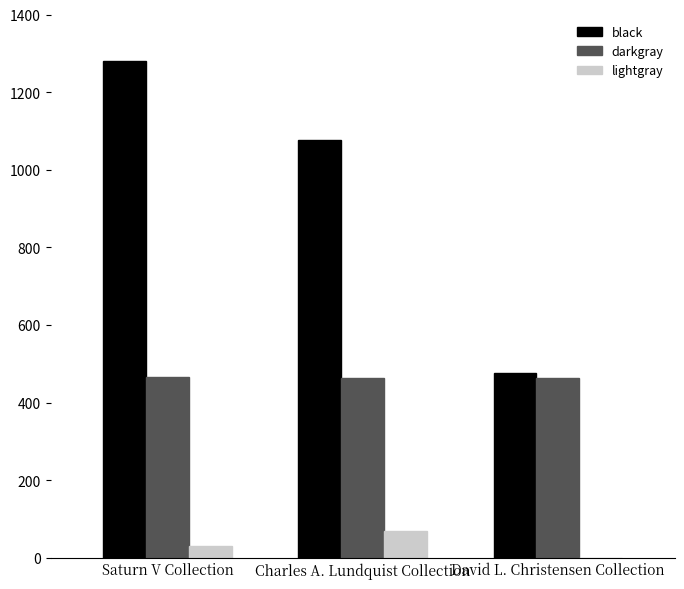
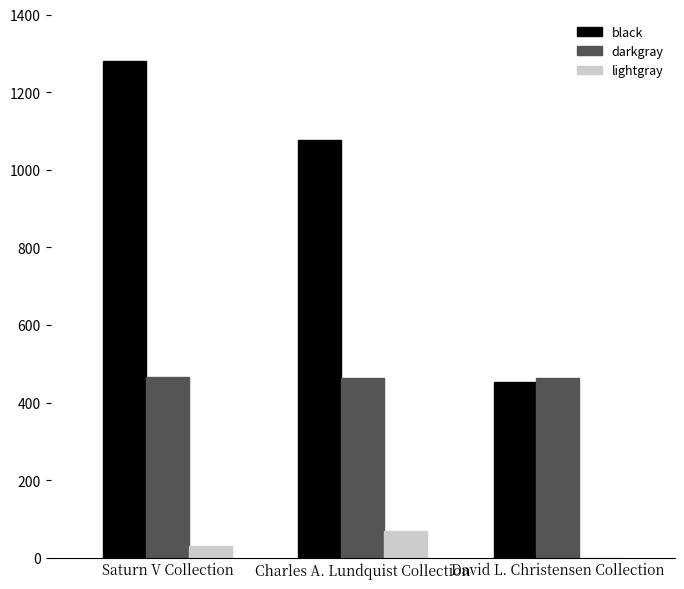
black, David L. Christensen Collection: 480 -> 450
